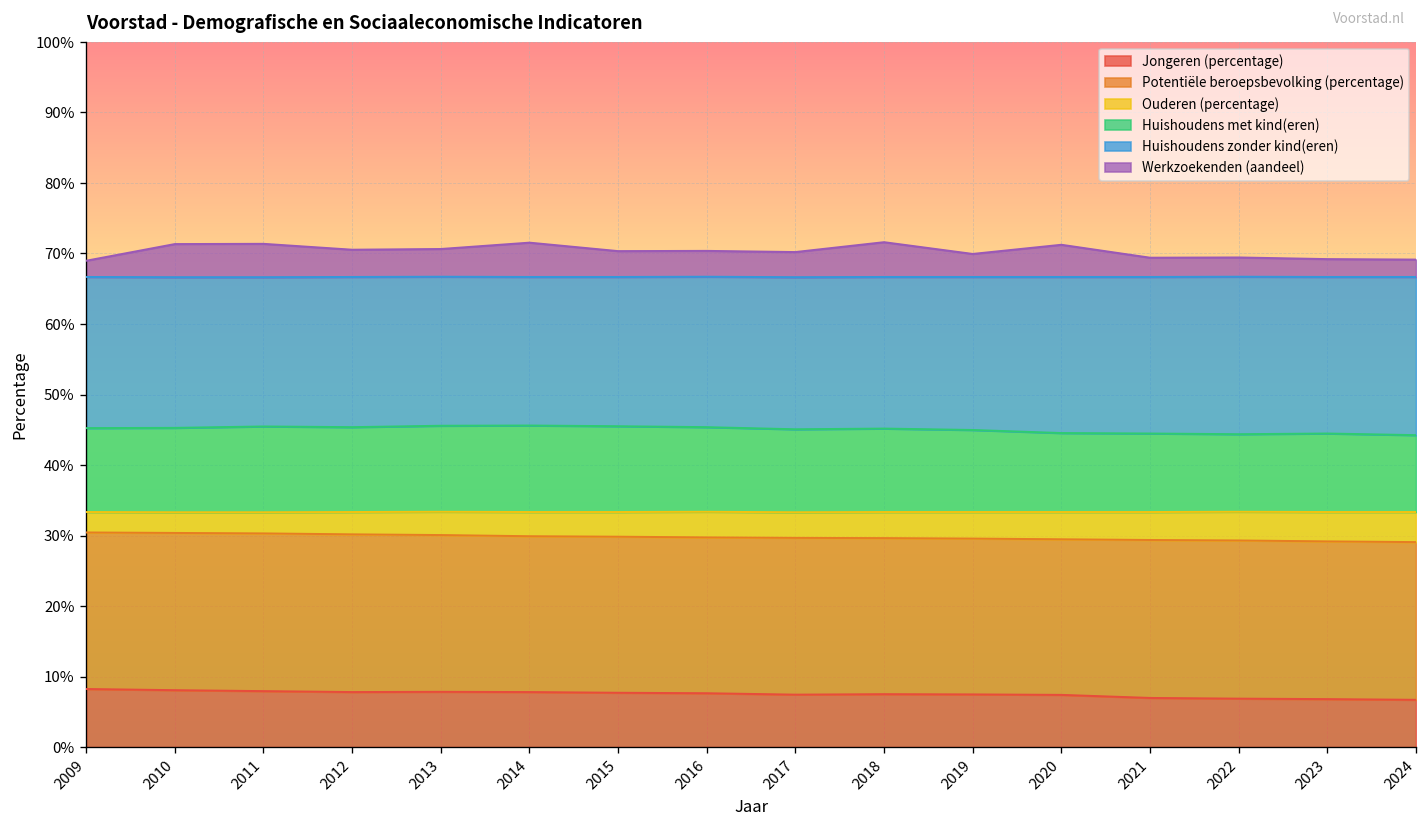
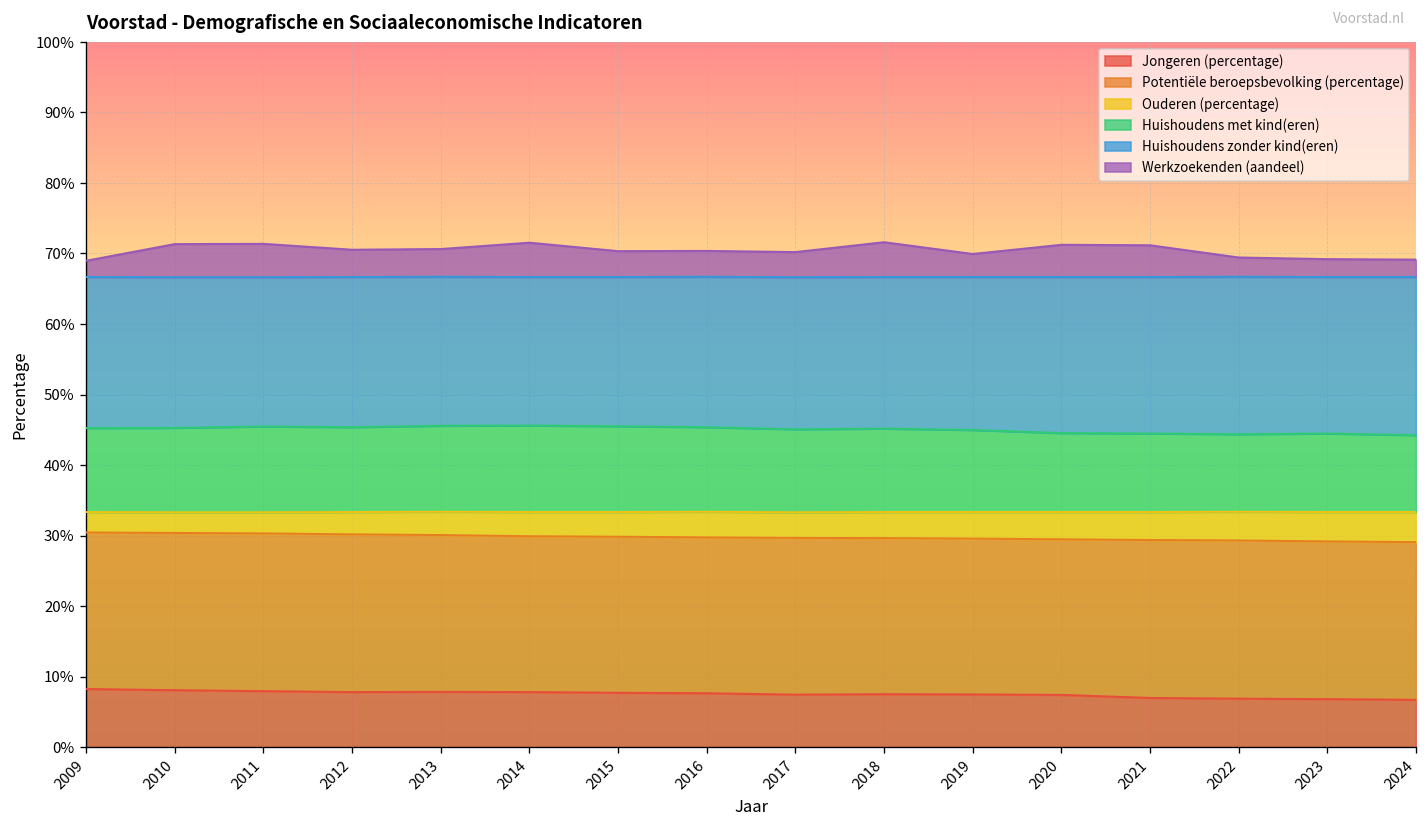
Werkzoekenden (aandeel), 2021: 3% -> 5%
